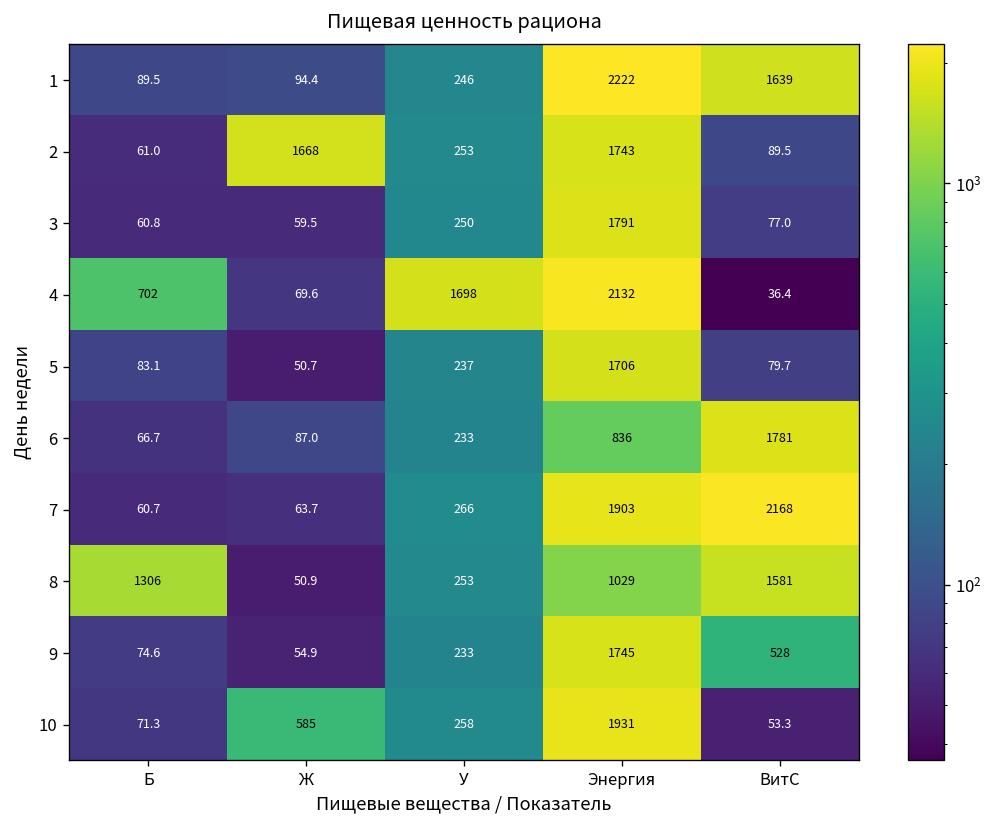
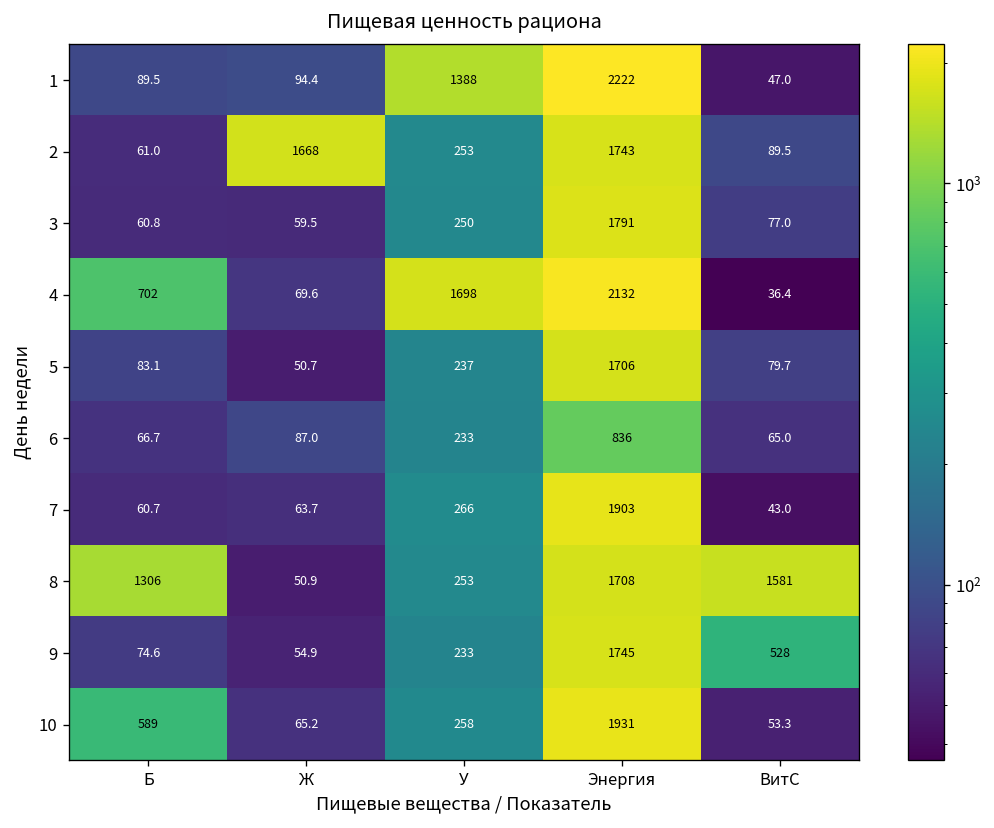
1, У: 246 -> 1388
1, ВитC: 1639 -> 47.0
6, ВитC: 1781 -> 65.0
7, ВитC: 2168 -> 43.0
8, Энергия: 1029 -> 1708
10, Б: 71.3 -> 589
10, Ж: 585 -> 65.2
